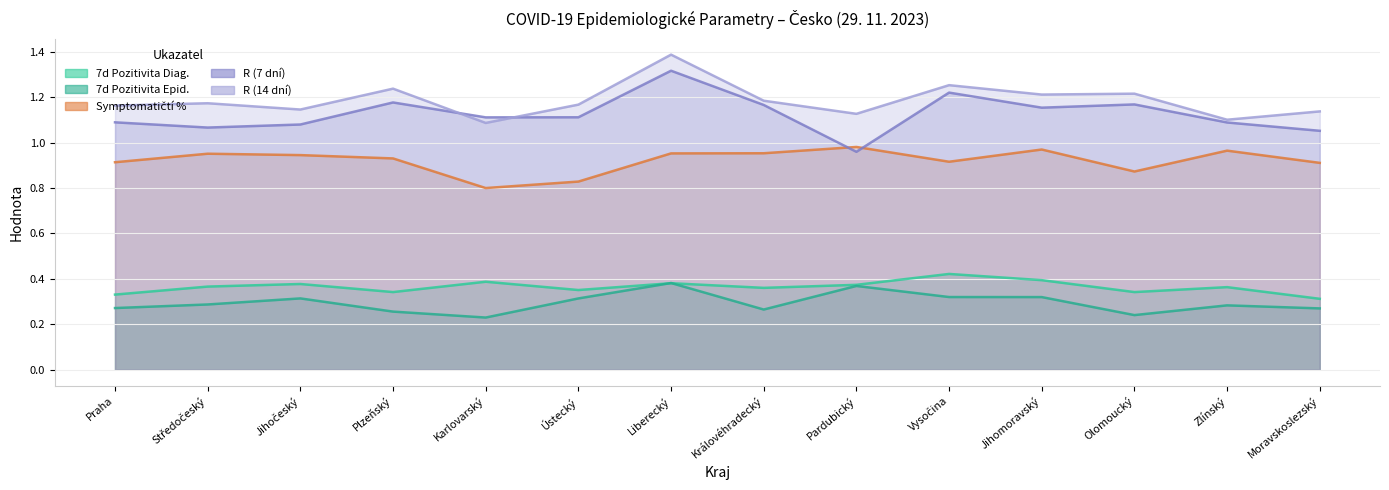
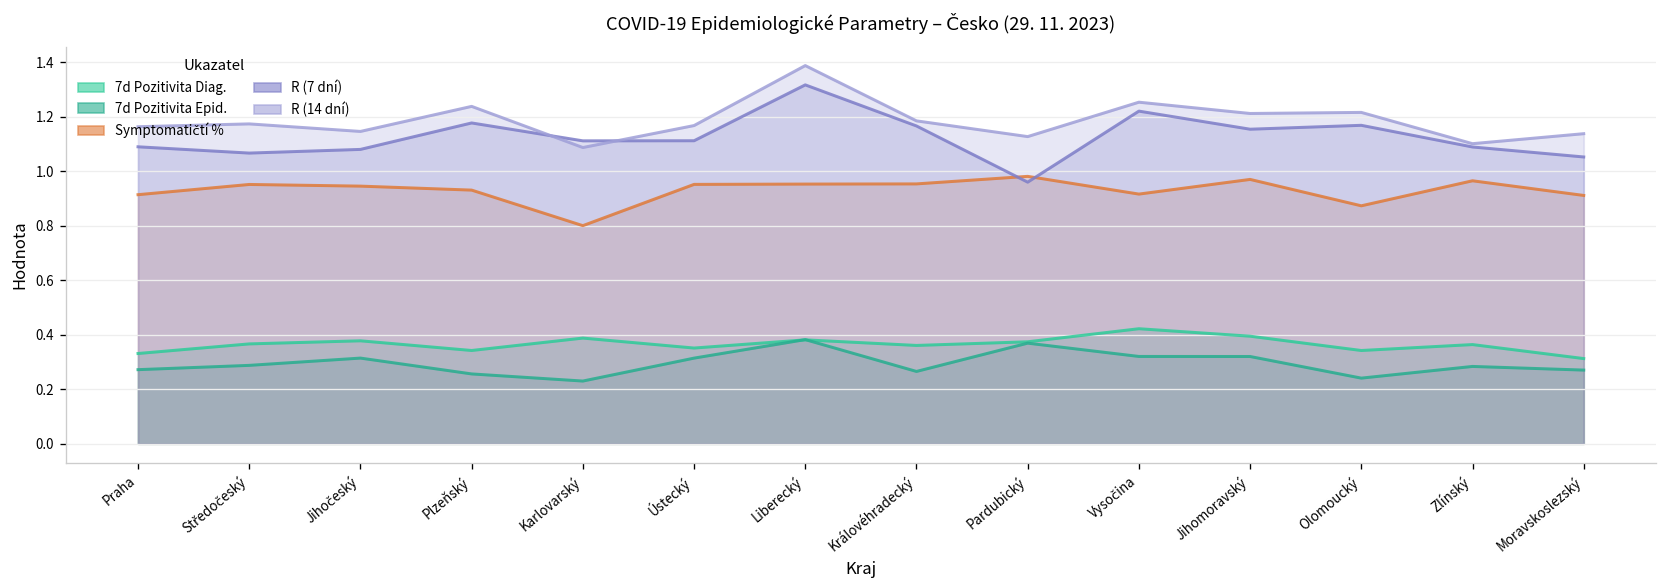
Symptomatičtí %, Ústecký: 0.83 -> 0.95
